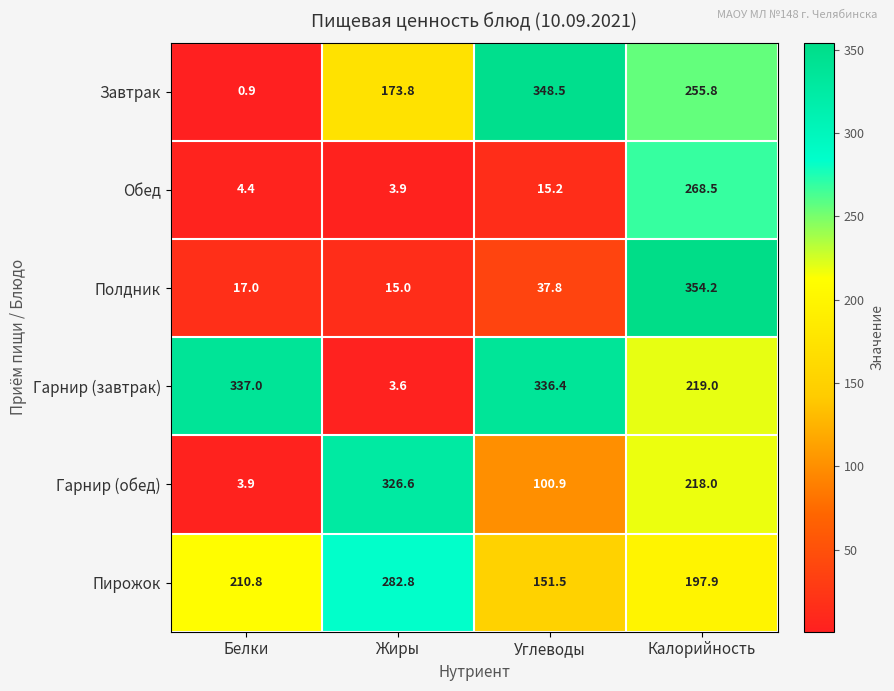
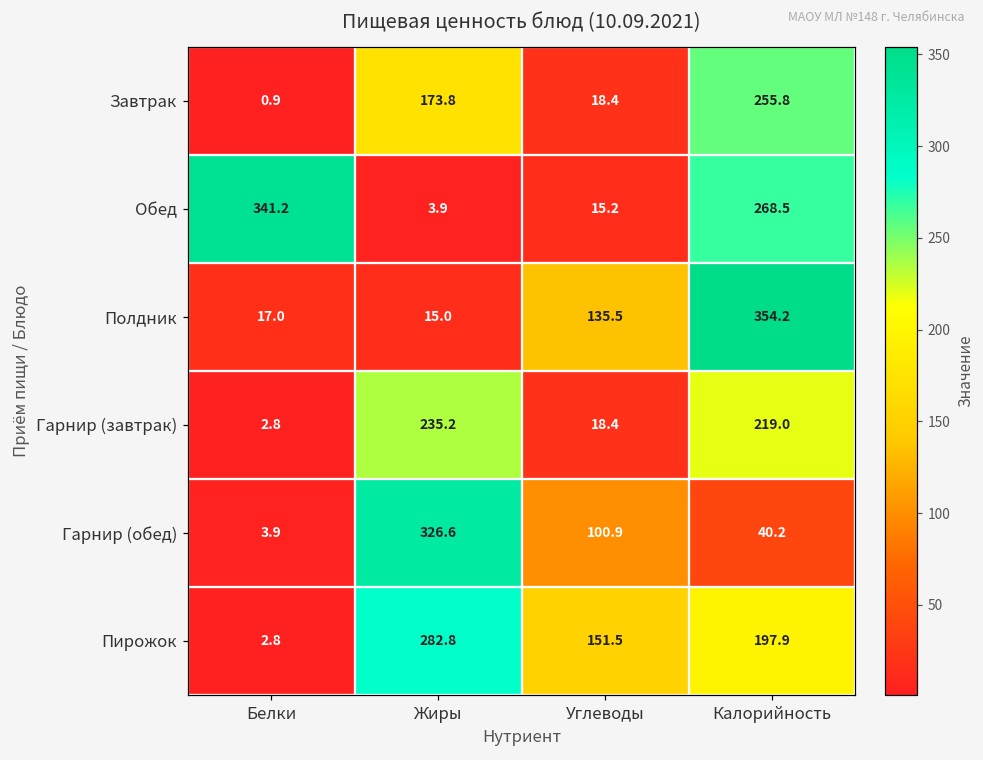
Завтрак, Углеводы: 348.5 -> 18.4
Обед, Белки: 4.4 -> 341.2
Полдник, Углеводы: 37.8 -> 135.5
Гарнир (завтрак), Белки: 337.0 -> 2.8
Гарнир (завтрак), Жиры: 3.6 -> 235.2
Гарнир (завтрак), Углеводы: 336.4 -> 18.4
Гарнир (обед), Калорийность: 218.0 -> 40.2
Пирожок, Белки: 210.8 -> 2.8
